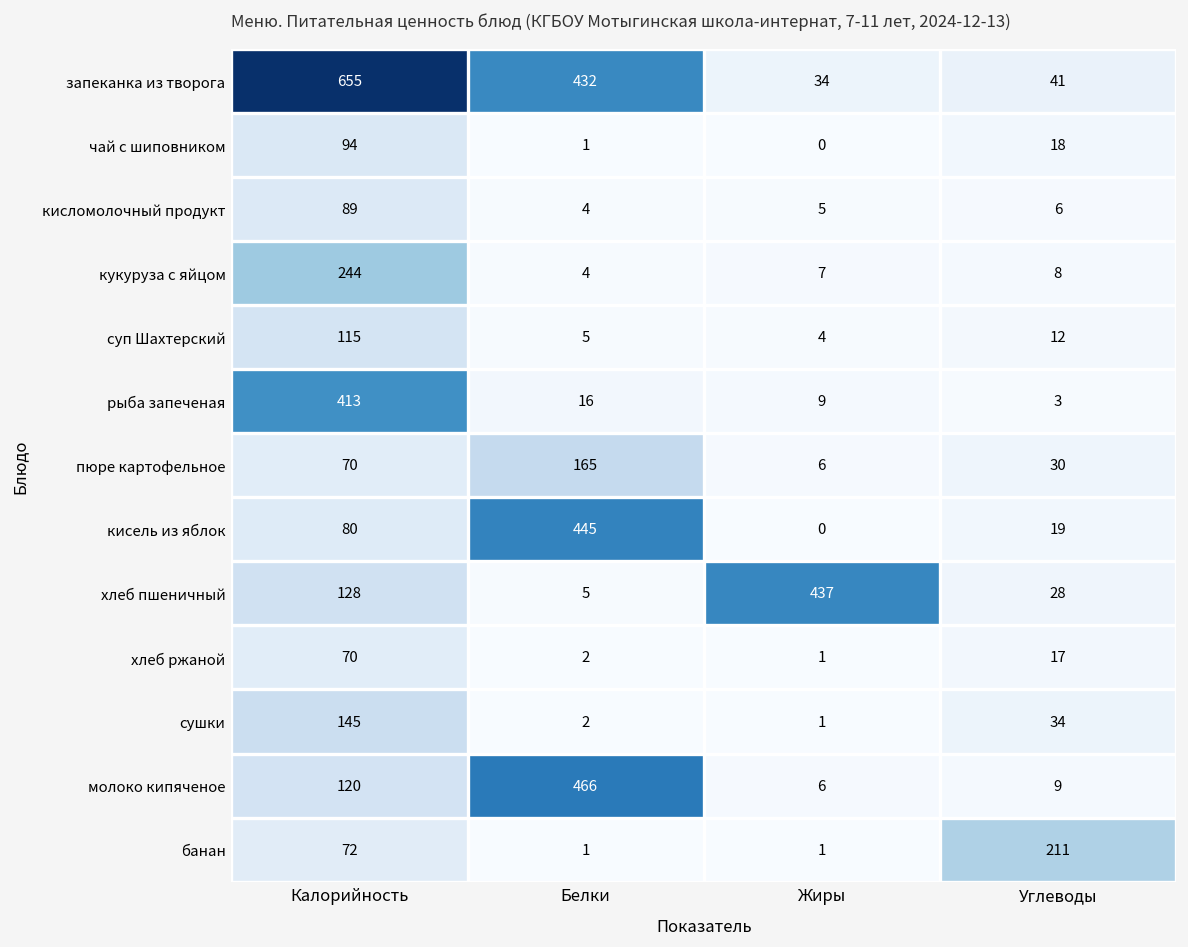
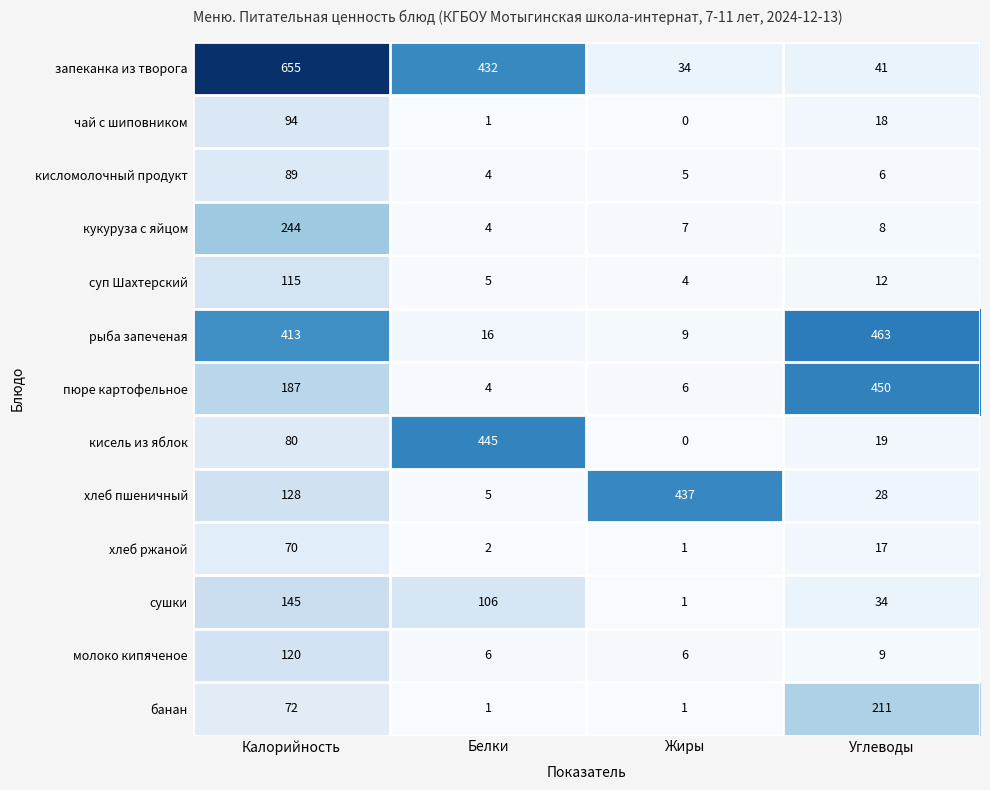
рыба запеченая, Углеводы: 3 -> 463
пюре картофельное, Калорийность: 70 -> 187
пюре картофельное, Белки: 165 -> 4
пюре картофельное, Углеводы: 30 -> 450
сушки, Белки: 2 -> 106
молоко кипяченое, Белки: 466 -> 6
